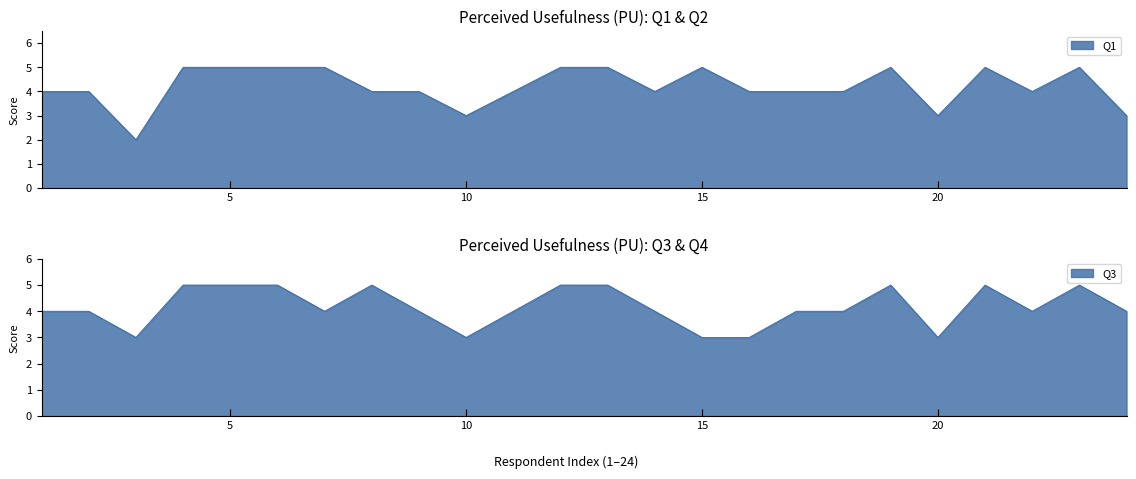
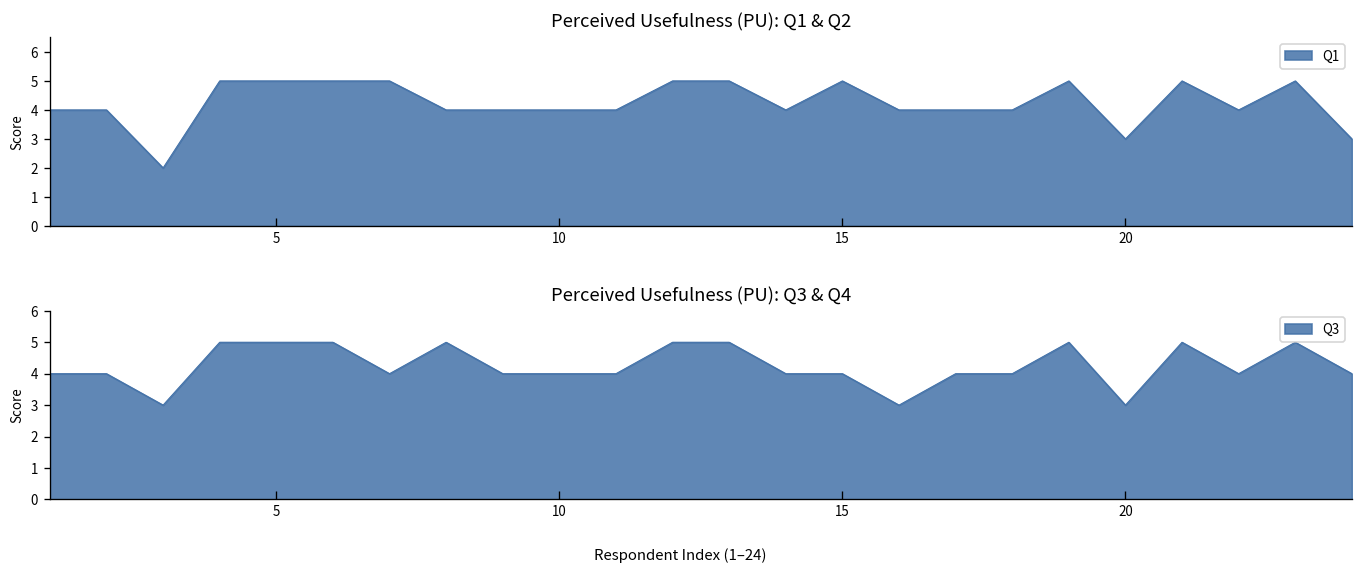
Perceived Usefulness (PU): Q1 & Q2, 10: 3 -> 4
Perceived Usefulness (PU): Q3 & Q4, 10: 3 -> 4
Perceived Usefulness (PU): Q3 & Q4, 15: 3 -> 4
